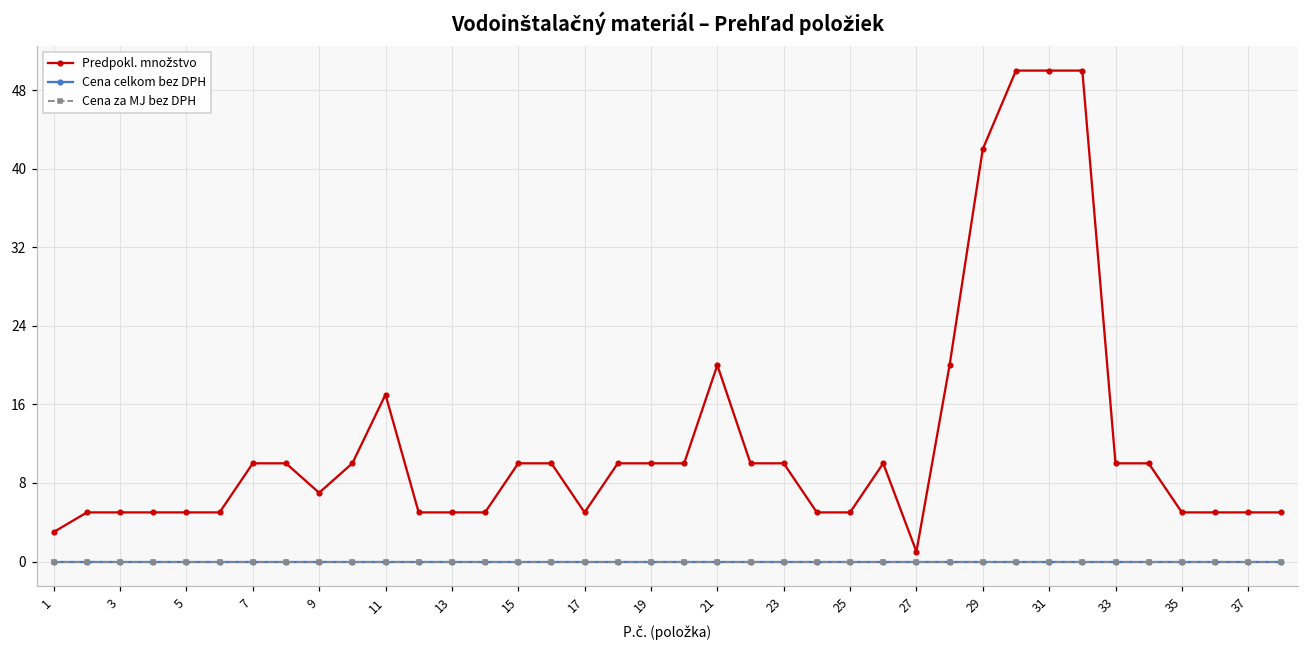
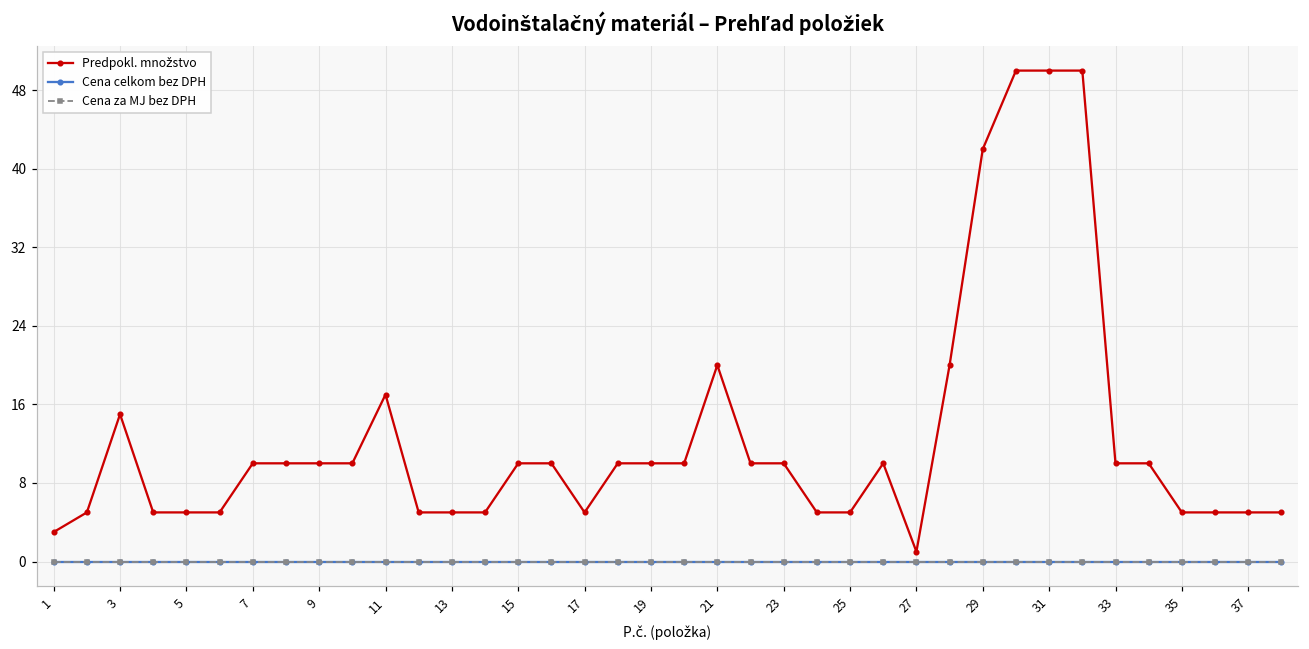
Predpokl. množstvo, 3: 5 -> 15
Predpokl. množstvo, 9: 7 -> 10
